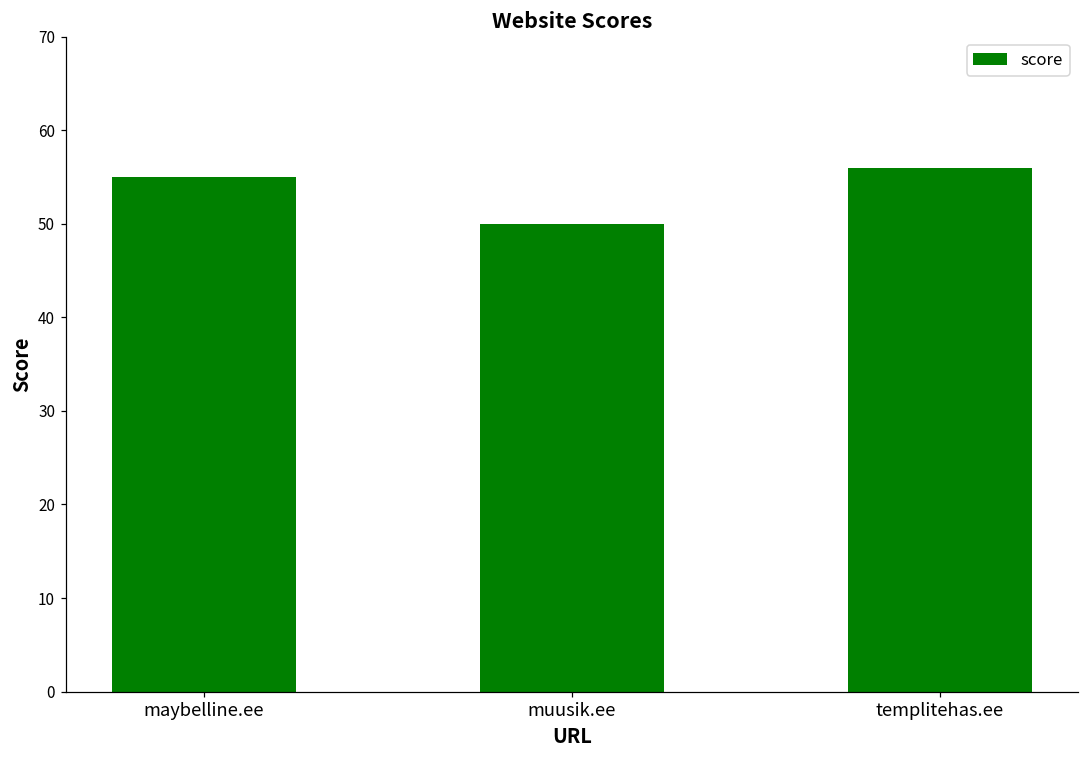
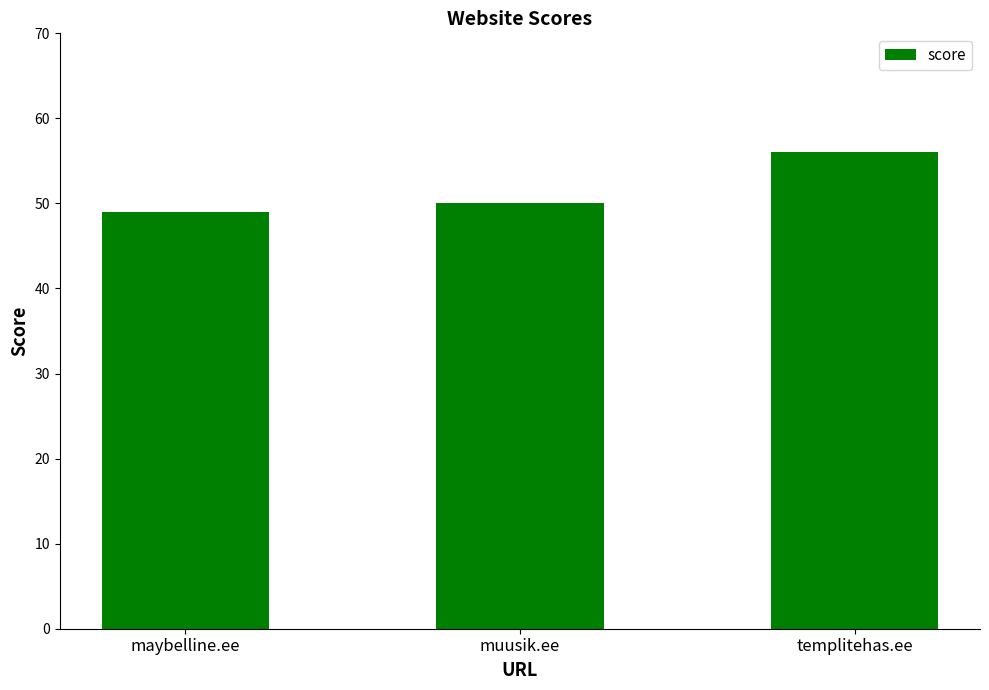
maybelline.ee: 55 -> 49
